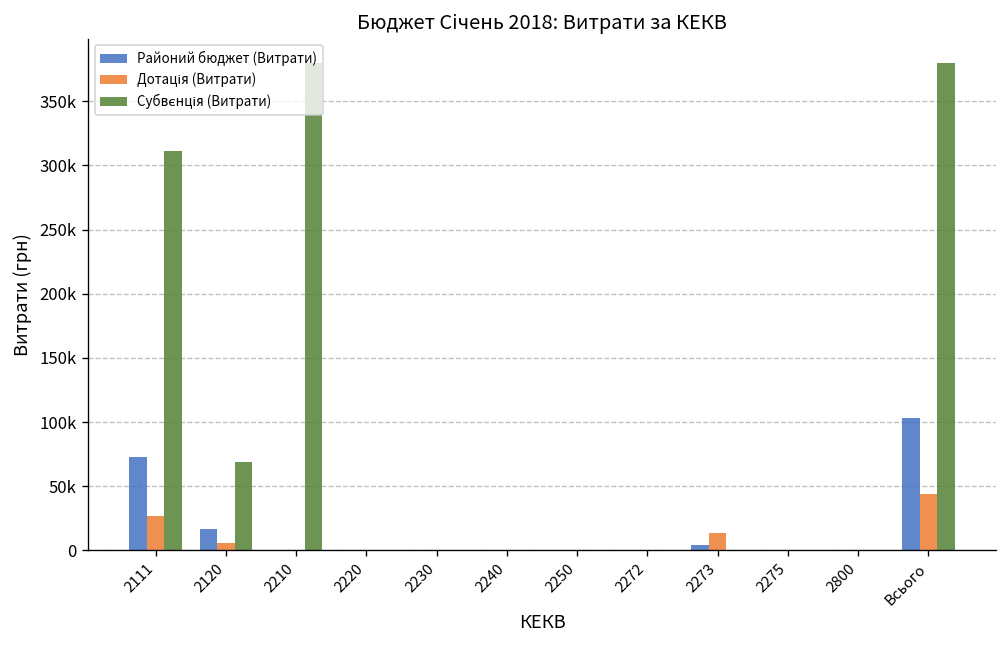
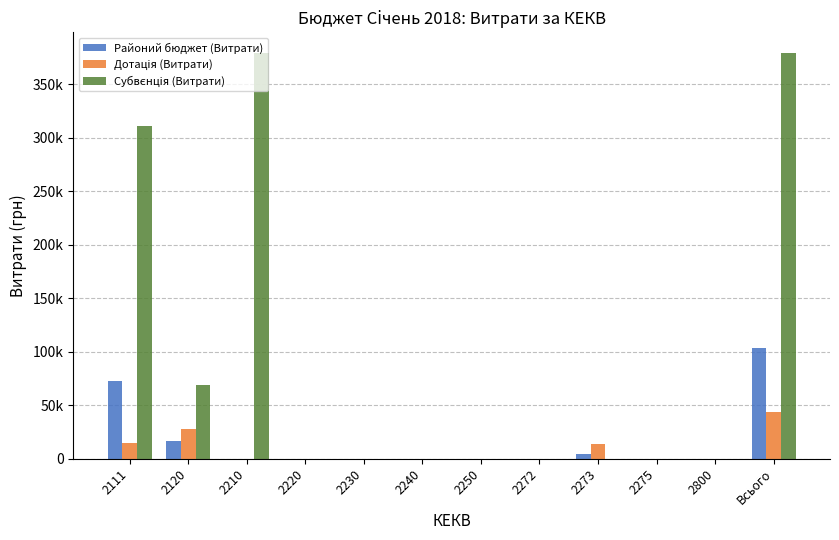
Дотація (Витрати), 2111: 27000 -> 15000
Дотація (Витрати), 2120: 6000 -> 28000
